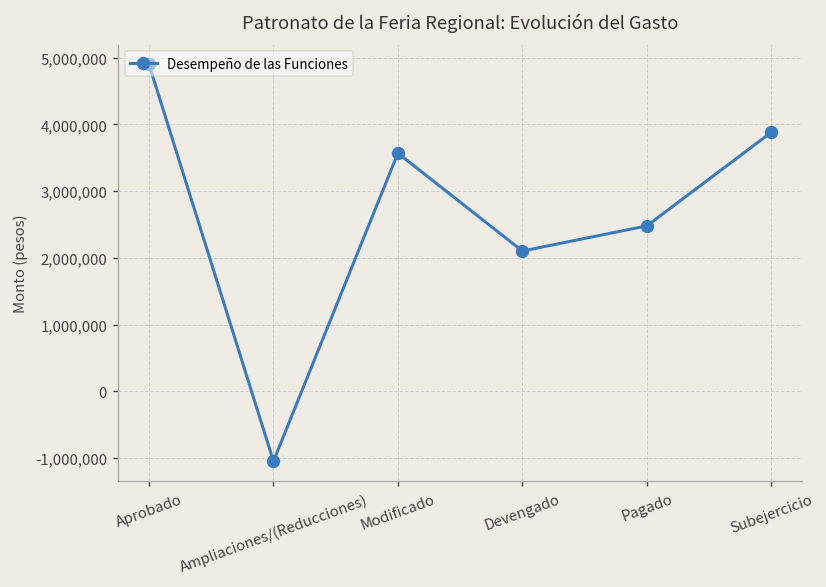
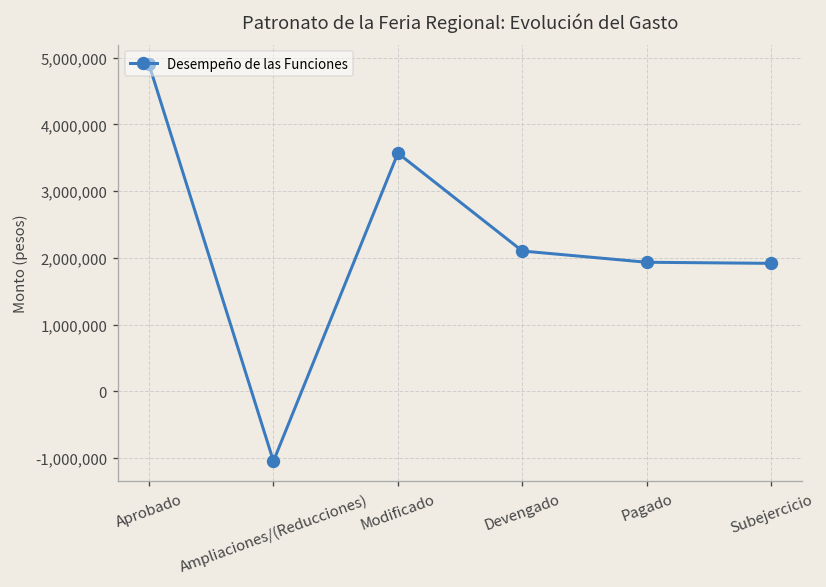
Pagado: 2,500,000 -> 1,900,000
Subejercicio: 3,900,000 -> 1,900,000
